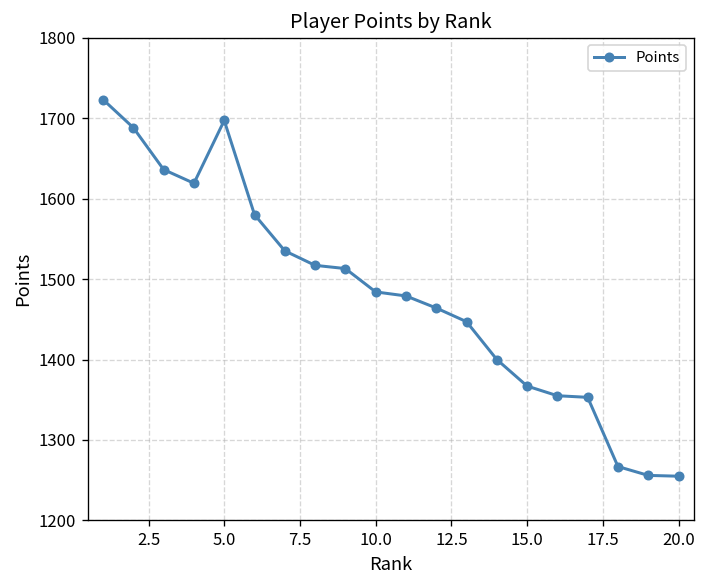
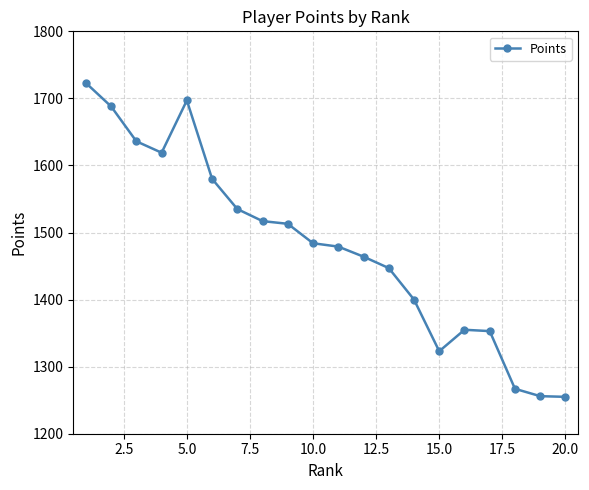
15.0: 1370 -> 1320
